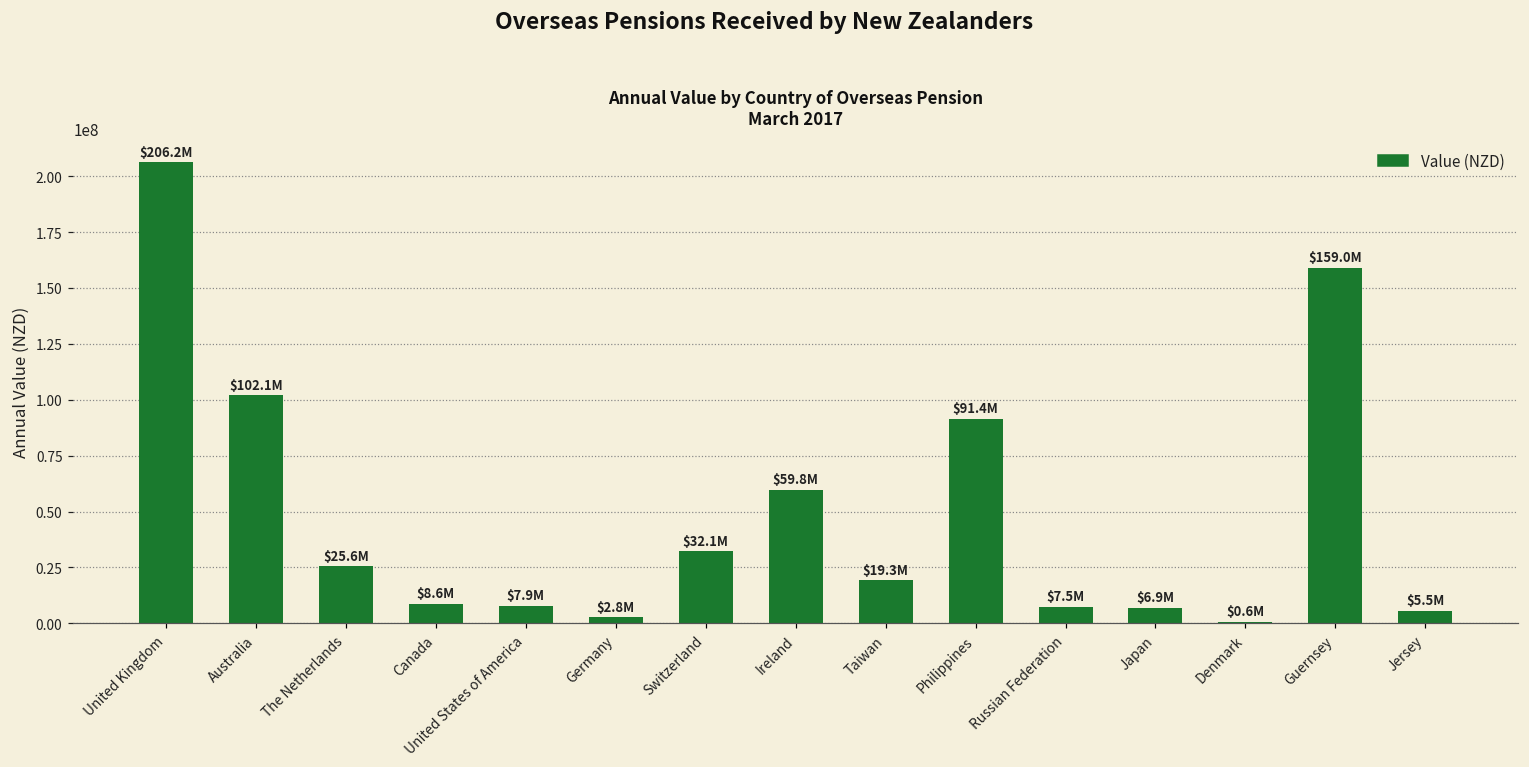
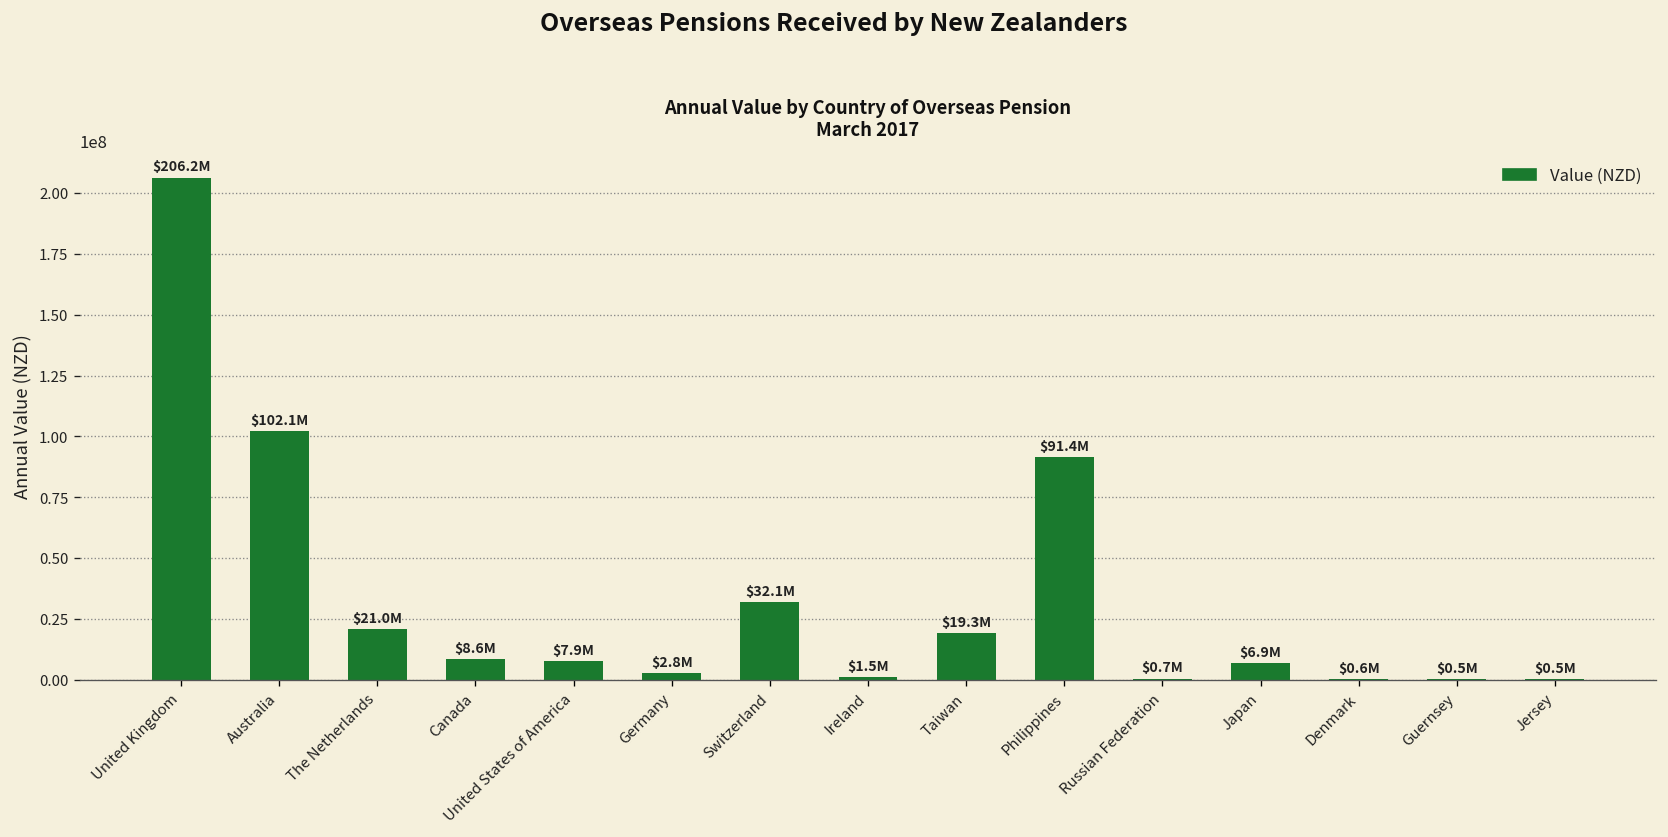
The Netherlands: $25.6M -> $21.0M
Ireland: $59.8M -> $1.5M
Russian Federation: $7.5M -> $0.7M
Guernsey: $159.0M -> $0.5M
Jersey: $5.5M -> $0.5M
